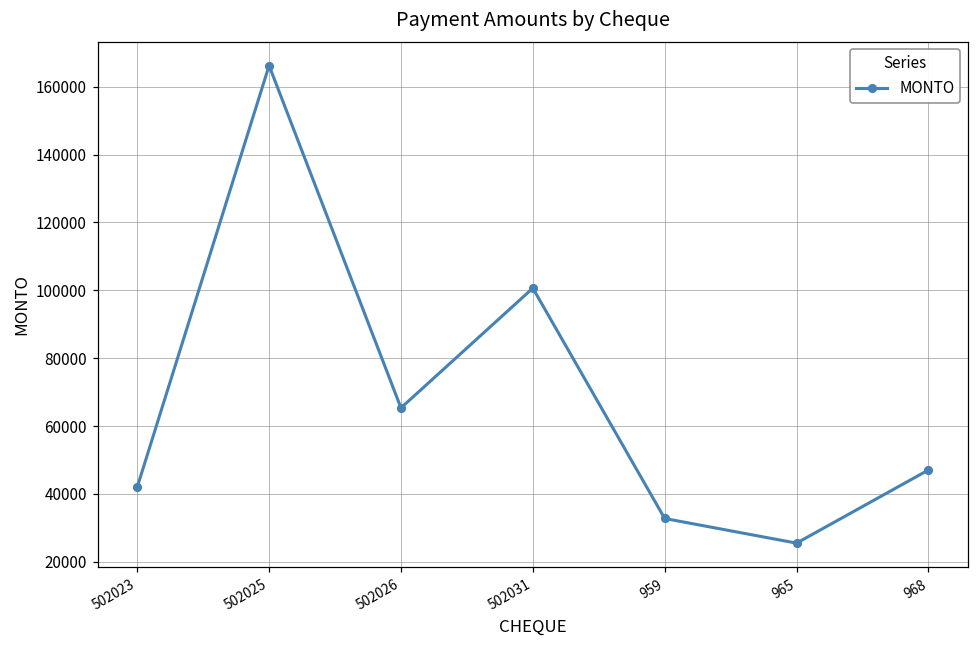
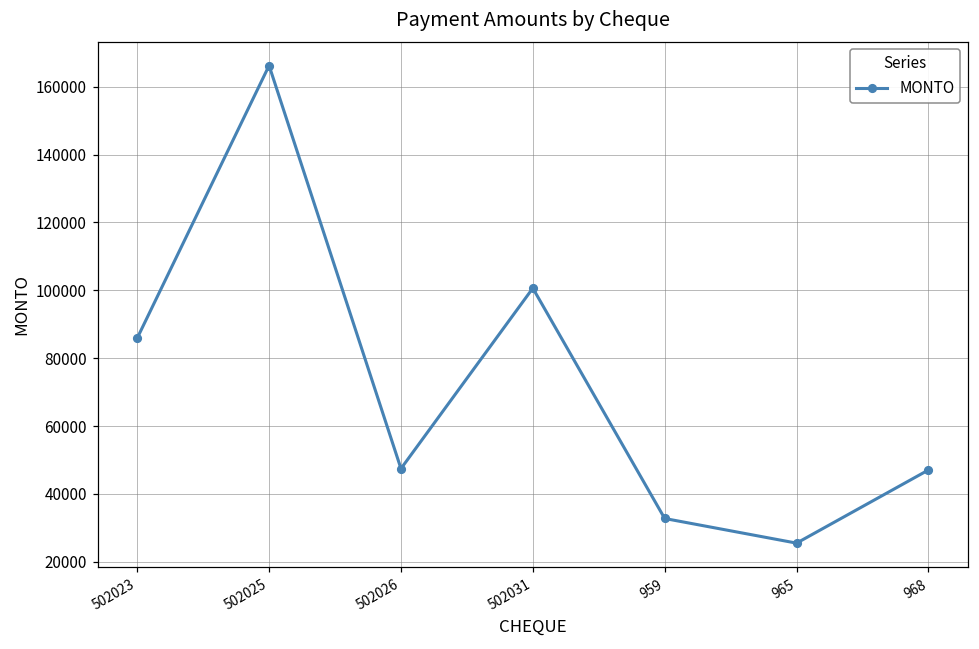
502023: 42000 -> 86000
502026: 65000 -> 47000
